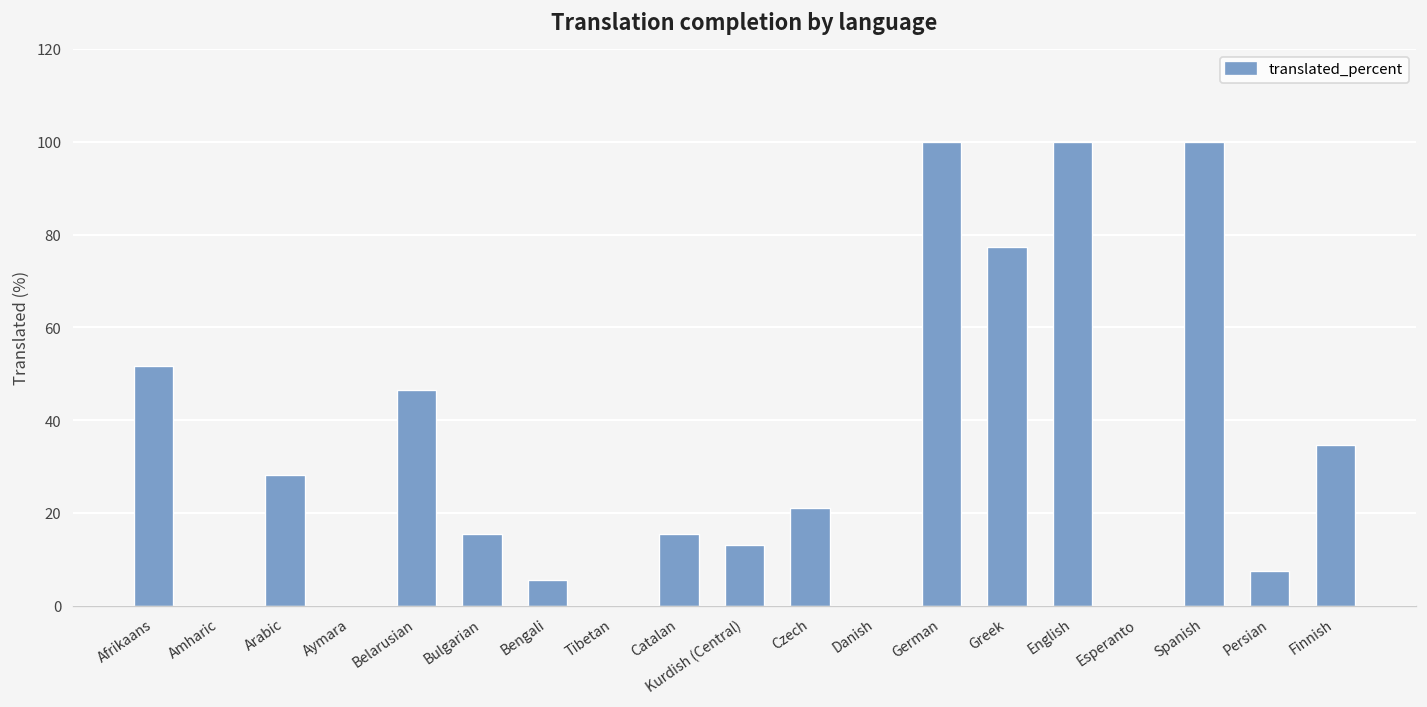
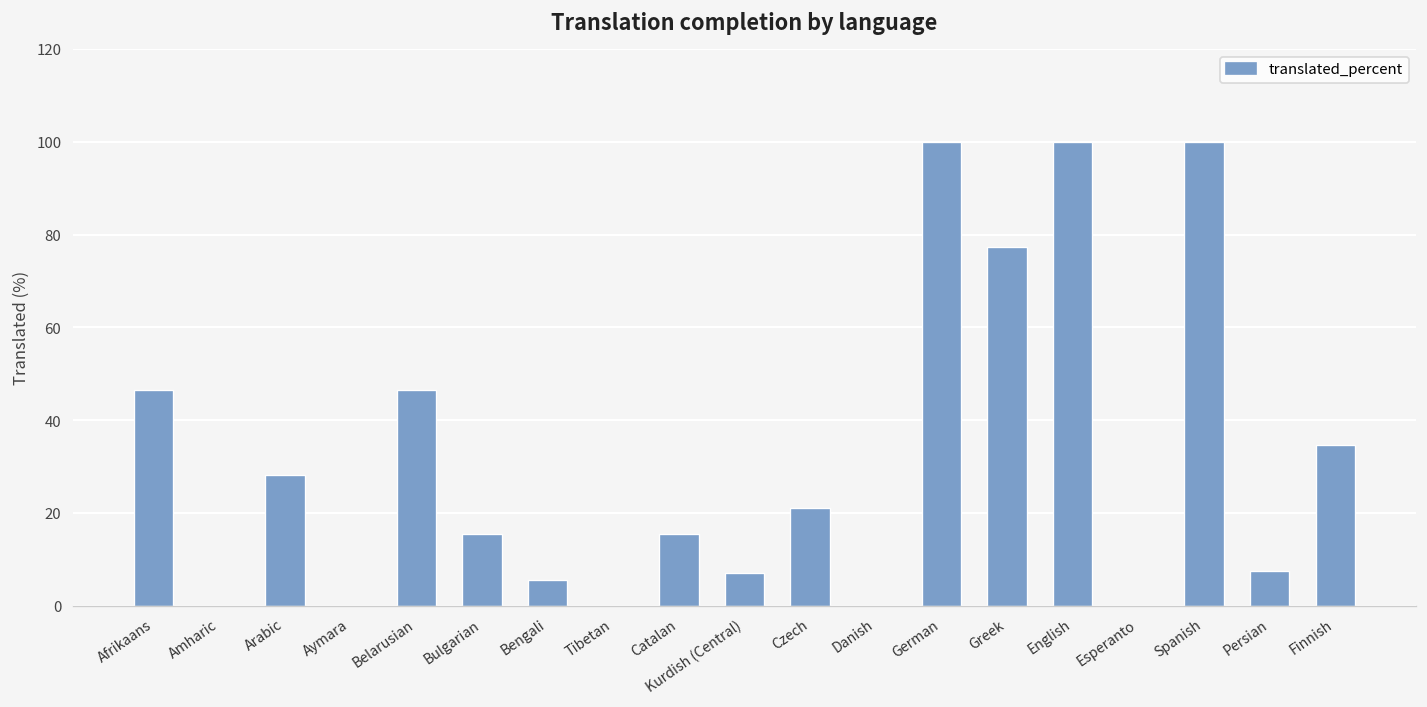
Afrikaans: 52 -> 46
Kurdish (Central): 13 -> 7
